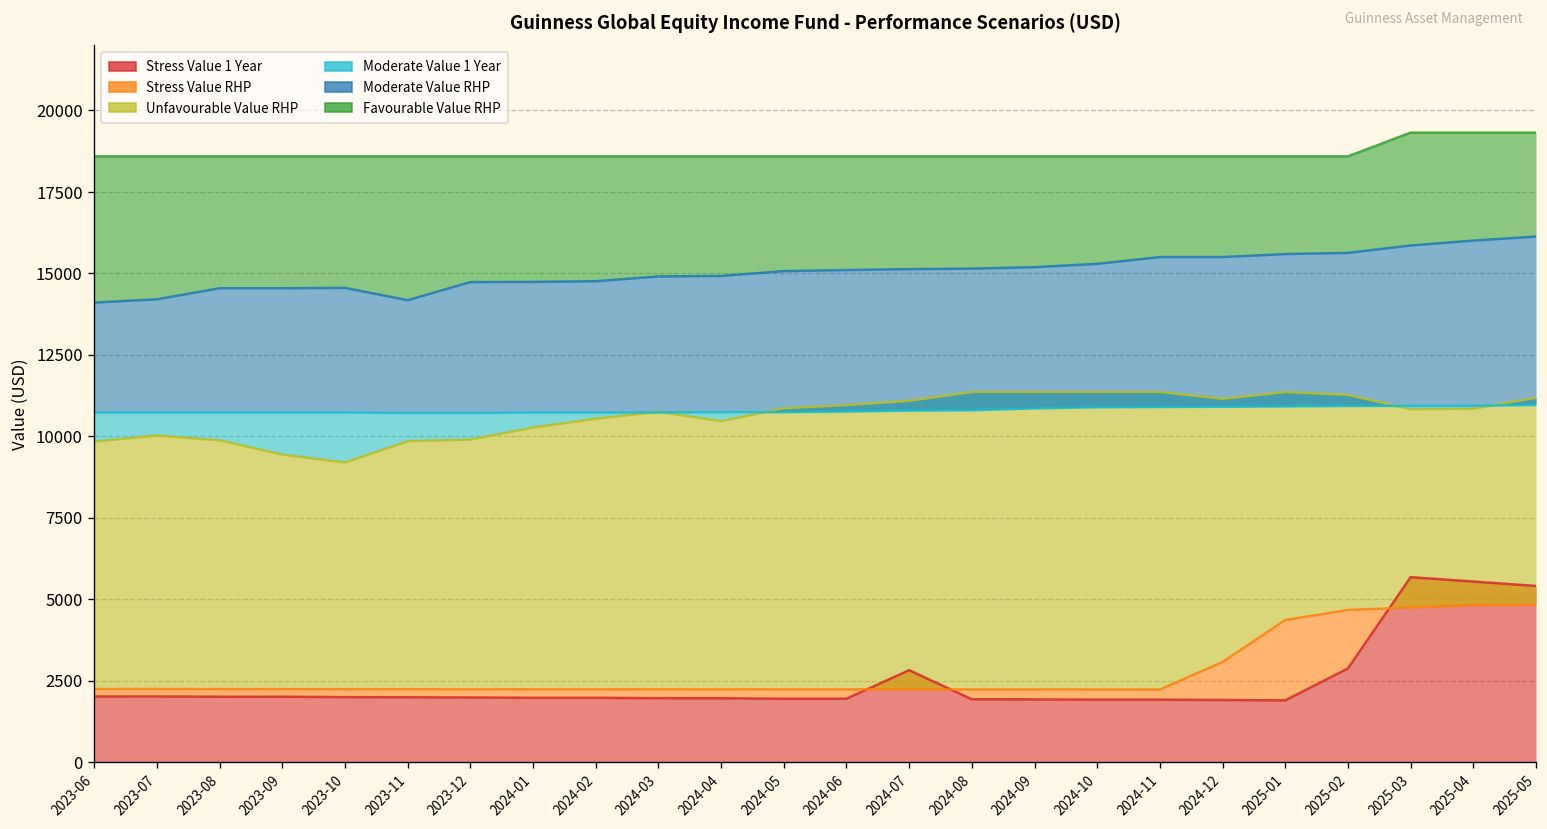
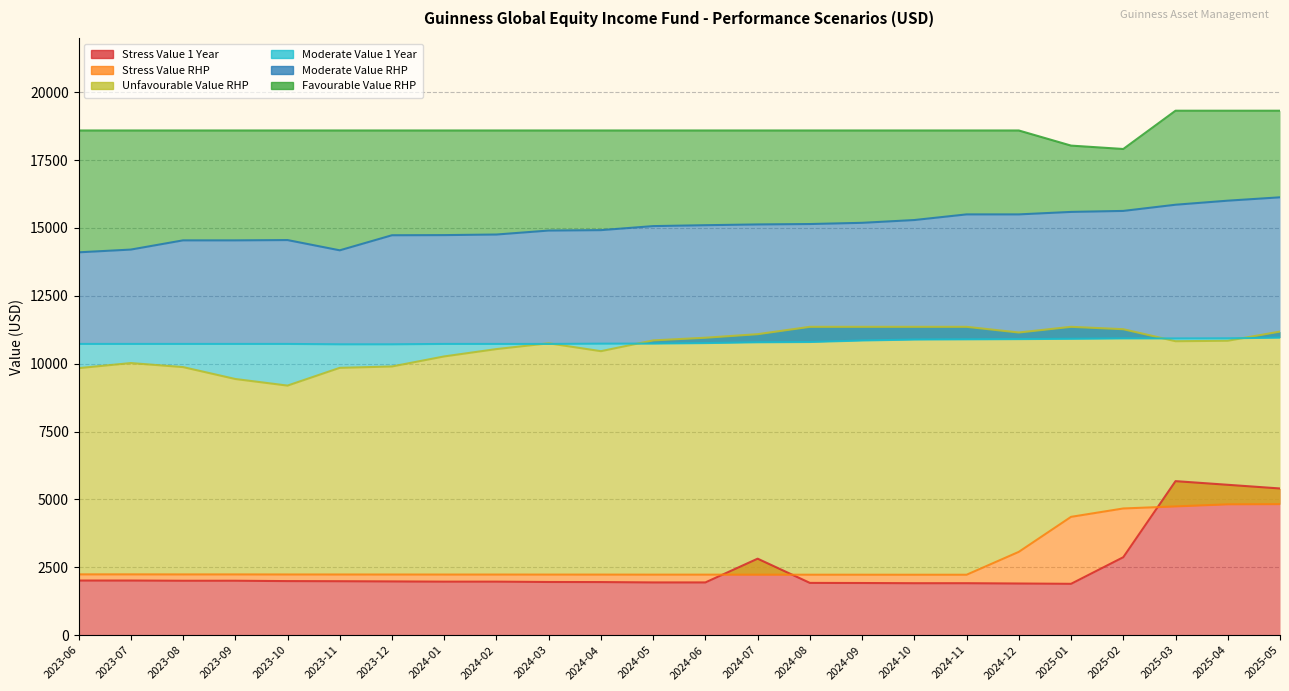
Favourable Value RHP, 2025-01: 18600 -> 18000
Favourable Value RHP, 2025-02: 18600 -> 17900
